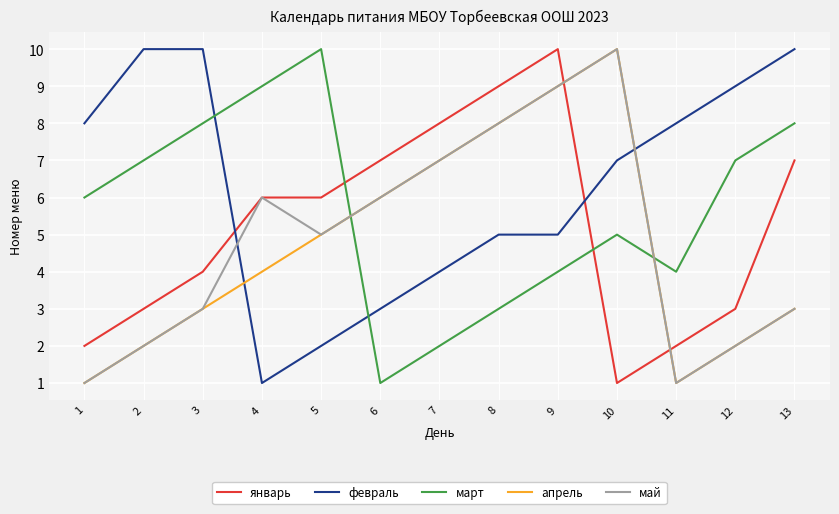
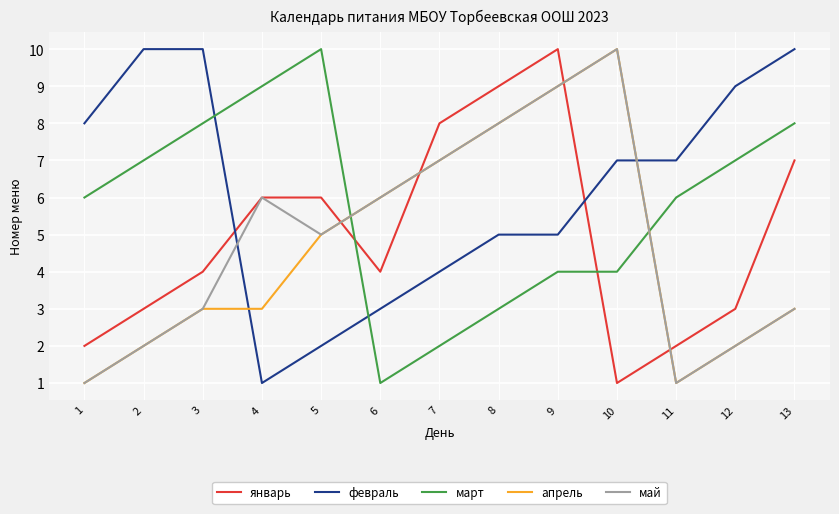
апрель, 4: 4 -> 3
январь, 6: 7 -> 4
март, 10: 5 -> 4
февраль, 11: 8 -> 7
март, 11: 4 -> 6
